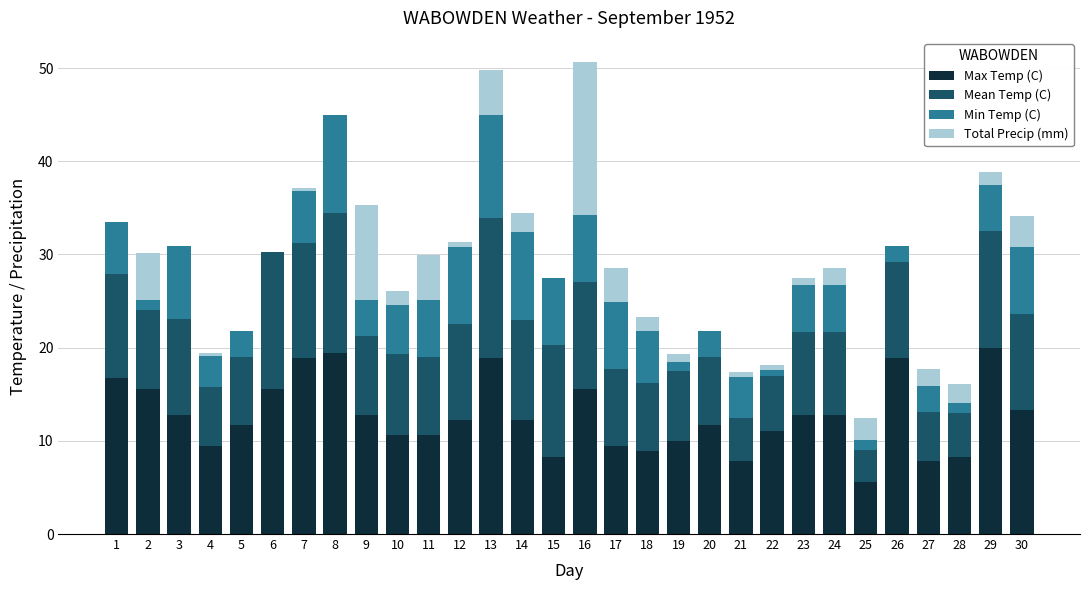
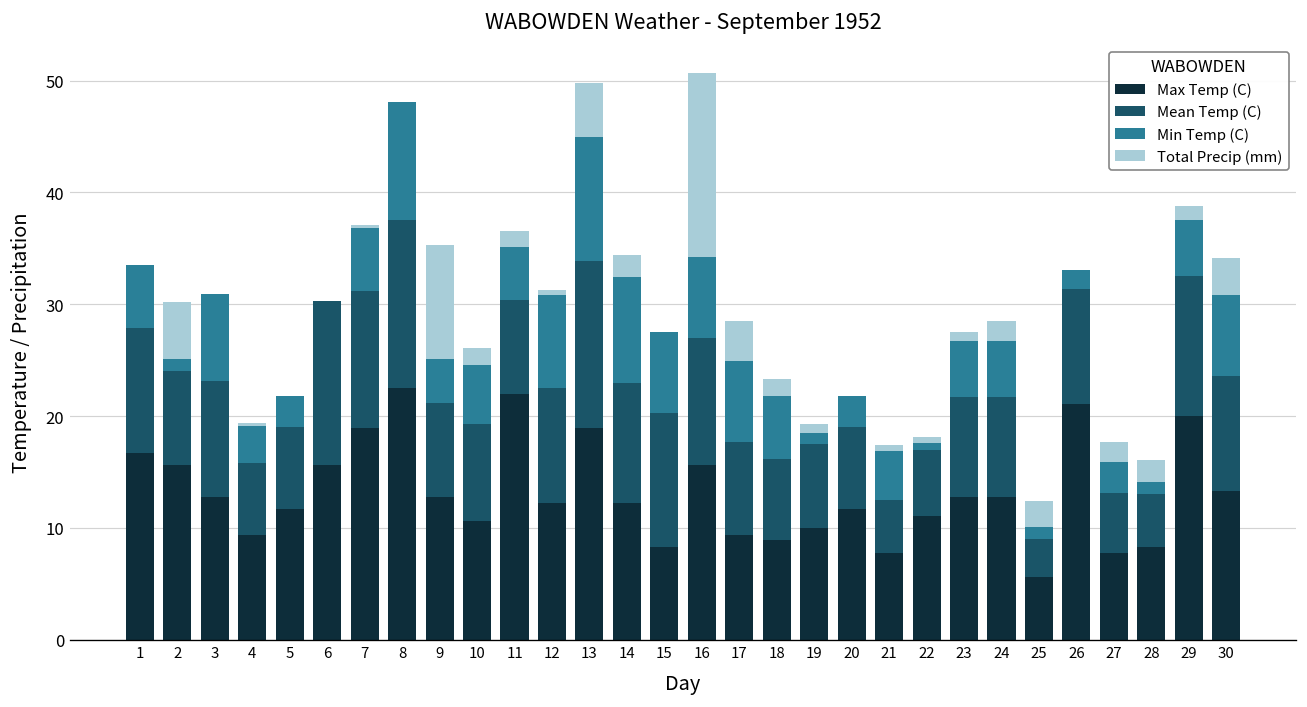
Max Temp (C), 8: 19 -> 23
Max Temp (C), 11: 11 -> 22
Min Temp (C), 11: 6 -> 5
Total Precip (mm), 11: 5 -> 2
Max Temp (C), 26: 19 -> 21
